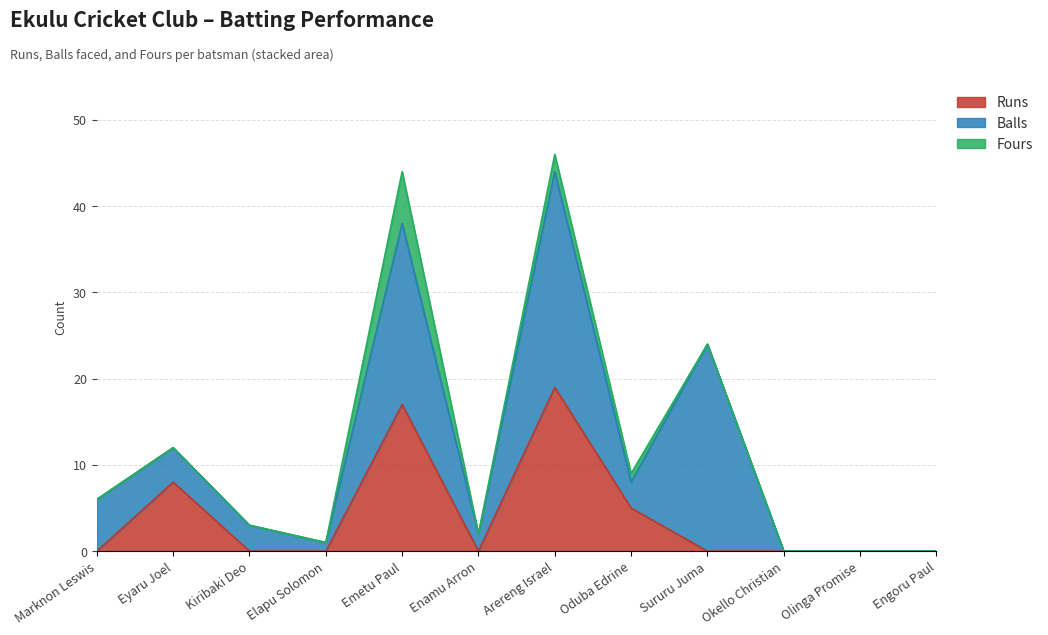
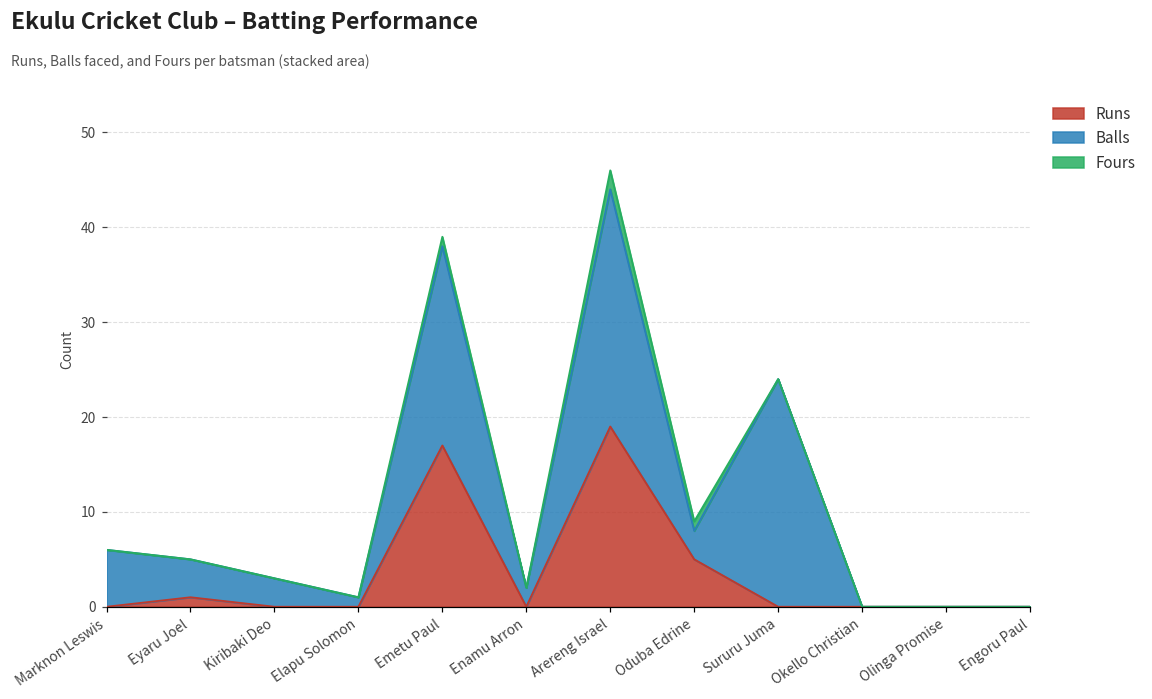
Runs, Eyaru Joel: 8 -> 1
Fours, Emetu Paul: 6 -> 1
